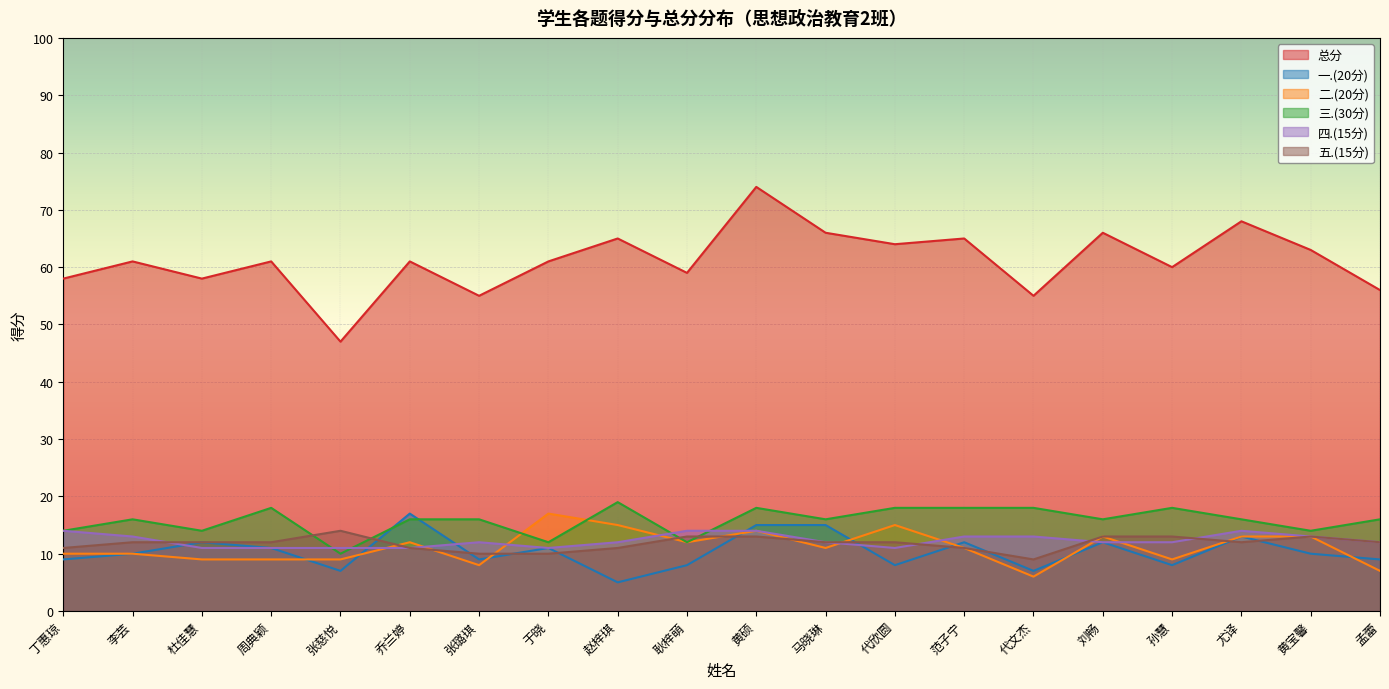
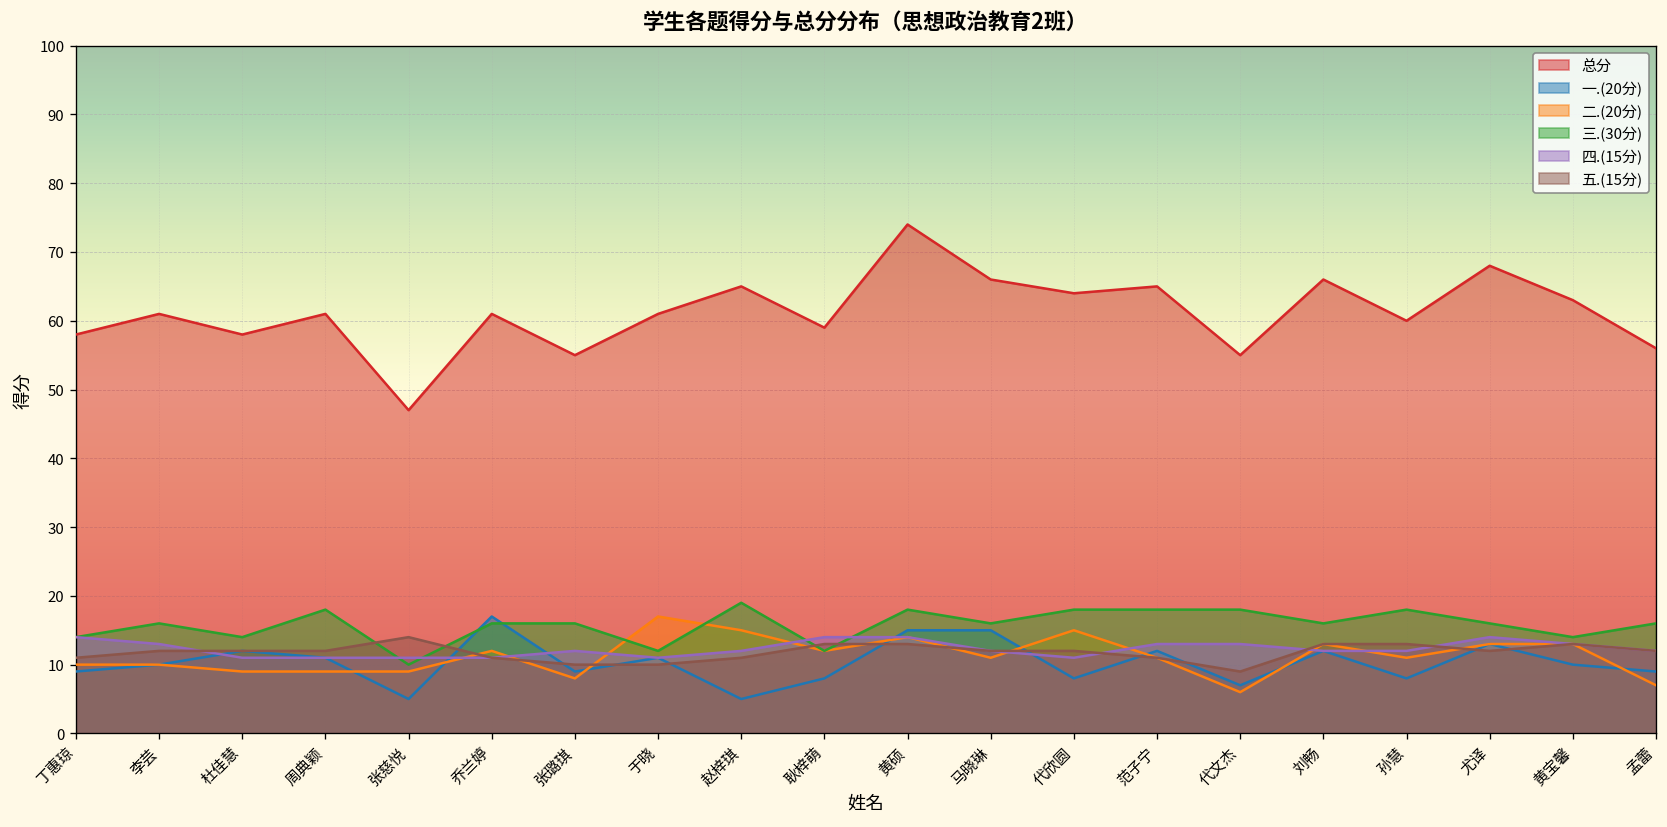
一.(20分), 张慈悦: 7 -> 5
二.(20分), 孙慧: 9 -> 11
